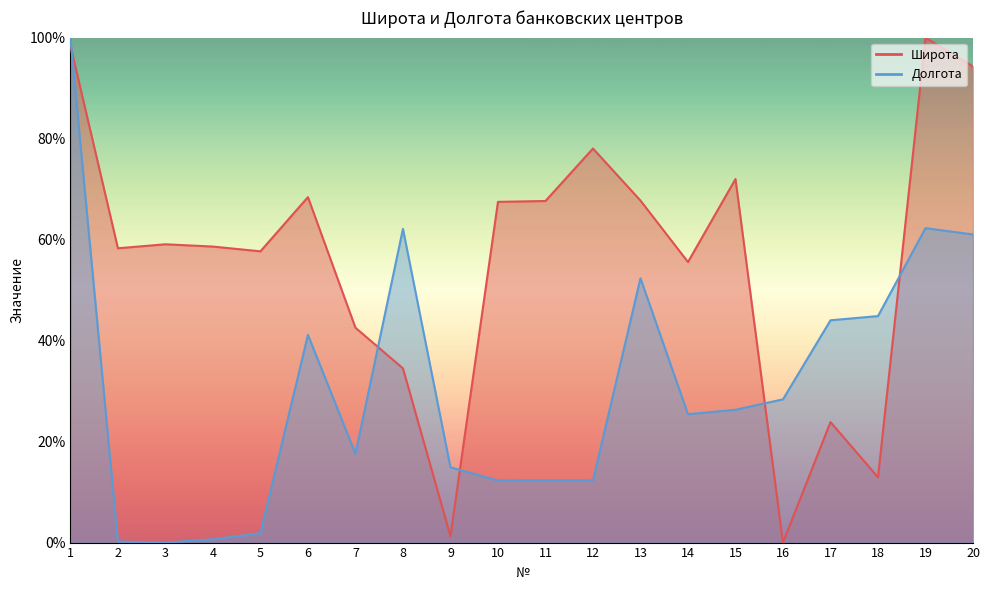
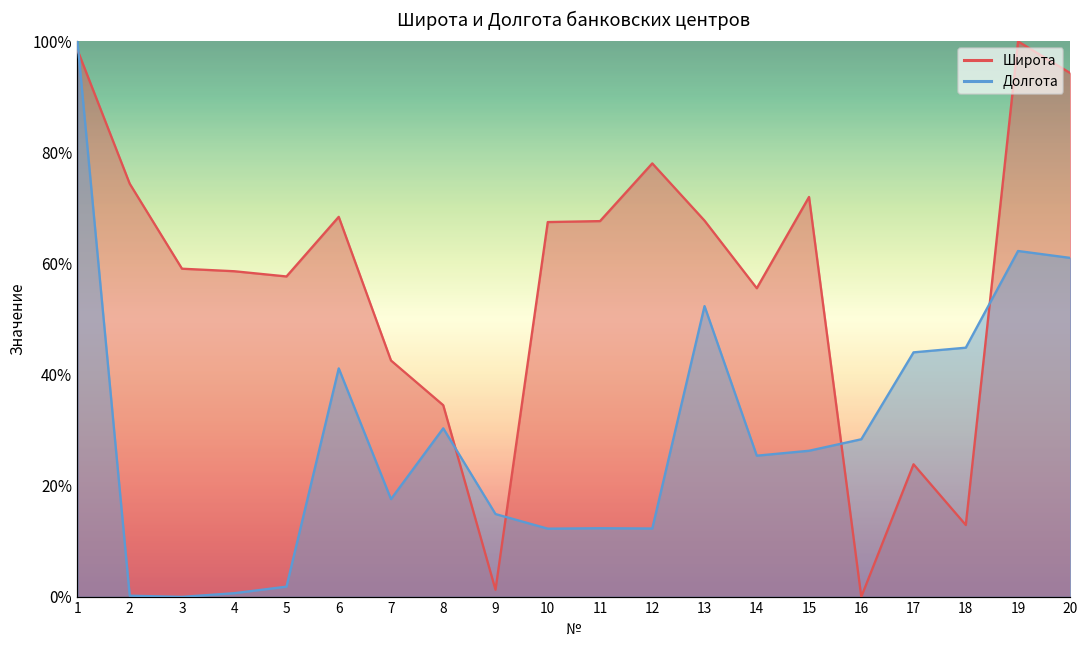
Широта, 2: 58% -> 74%
Долгота, 8: 62% -> 30%
